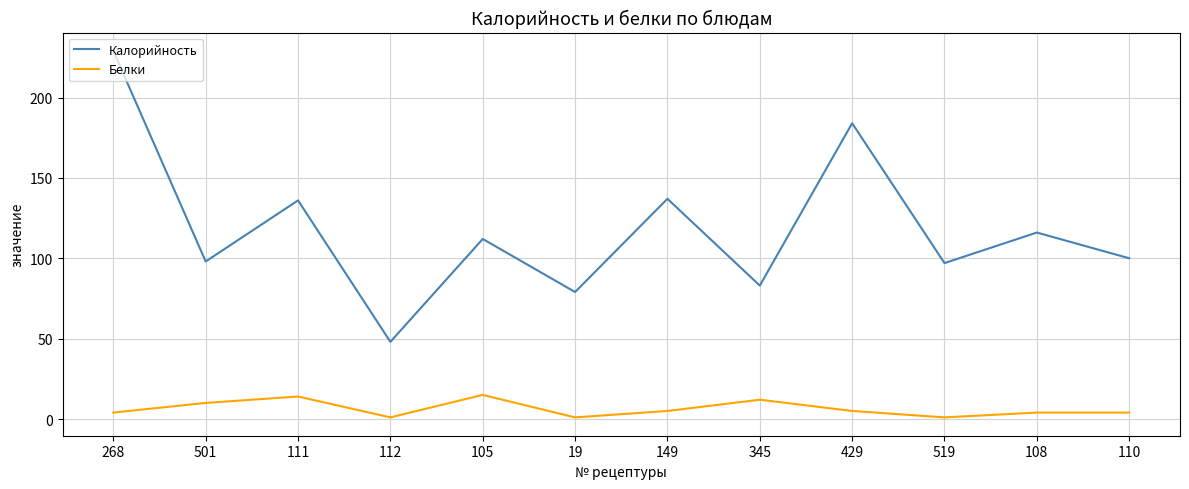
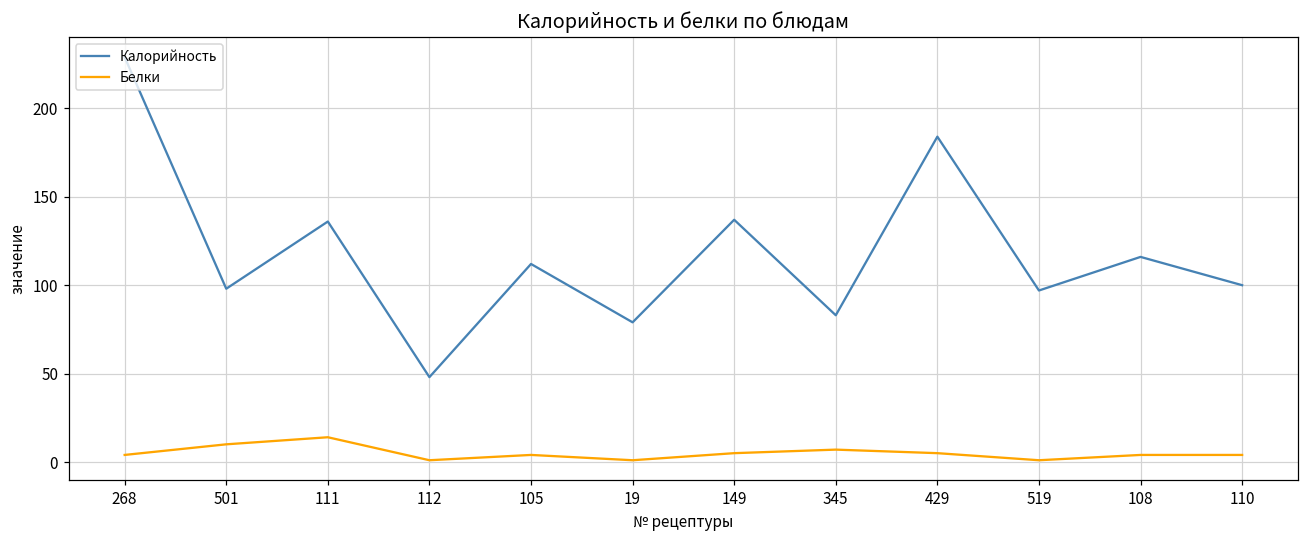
Белки, 105: 15 -> 4
Белки, 345: 12 -> 7
